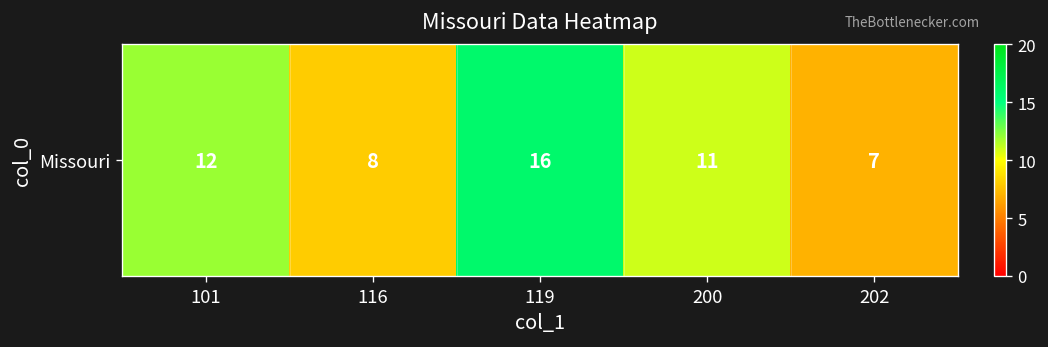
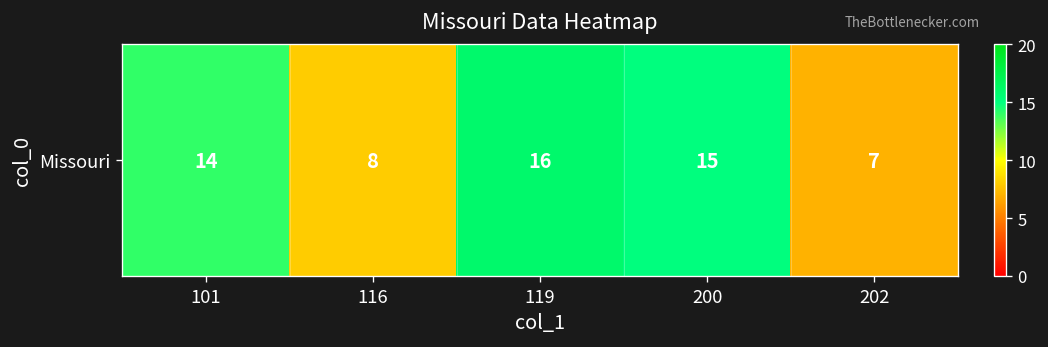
Missouri, 101: 12 -> 14
Missouri, 200: 11 -> 15
